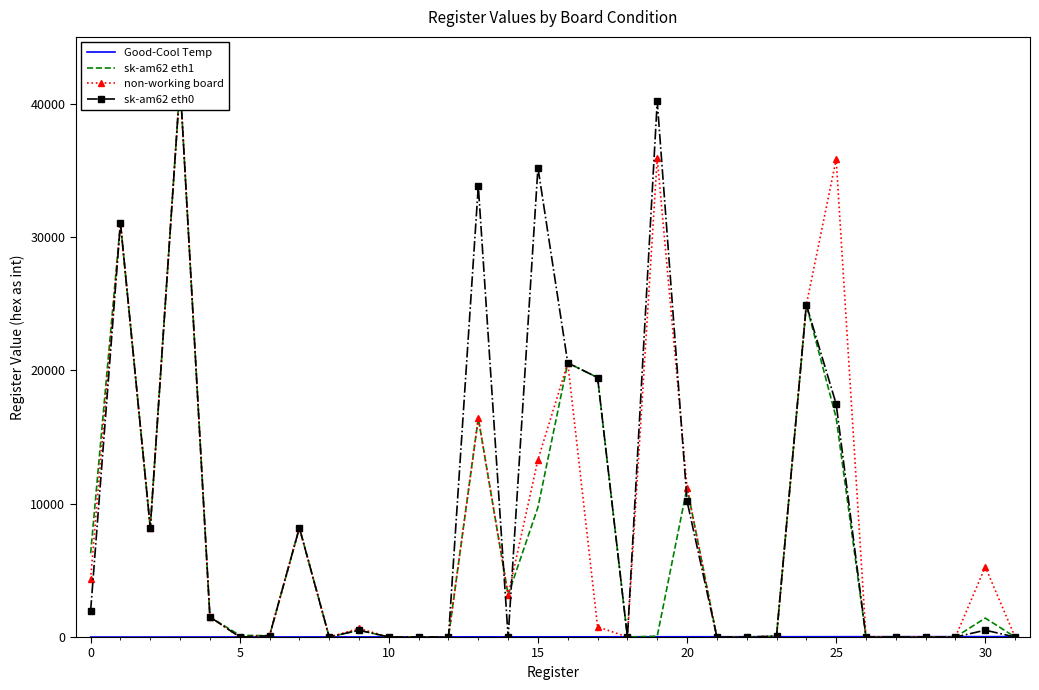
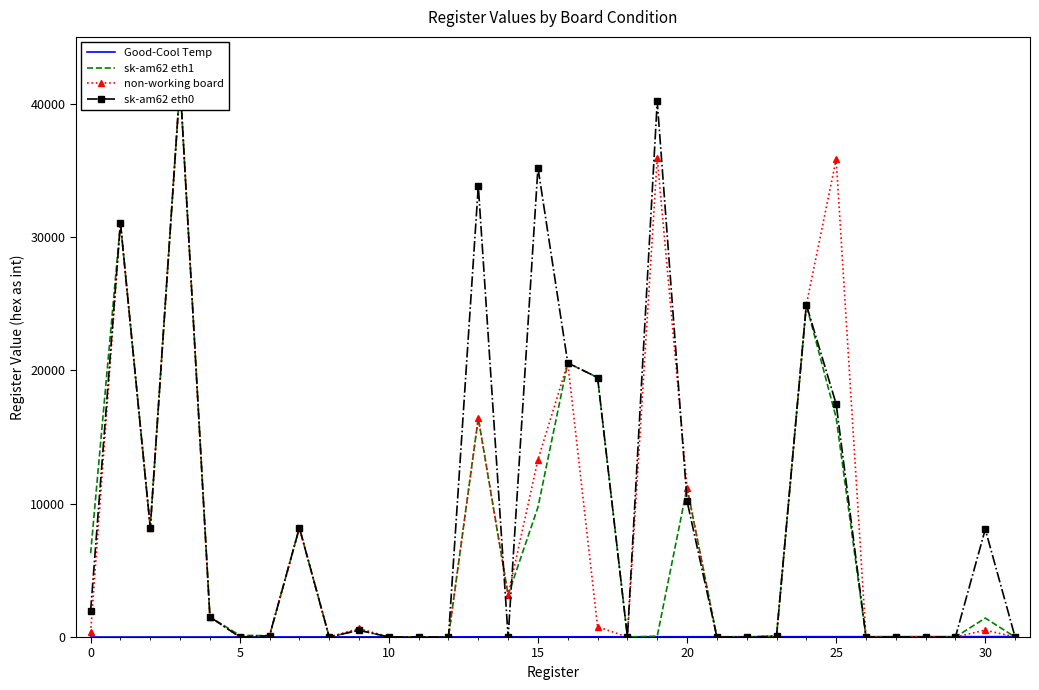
non-working board, 0: 4400 -> 400
non-working board, 30: 5300 -> 500
sk-am62 eth0, 30: 500 -> 8100
